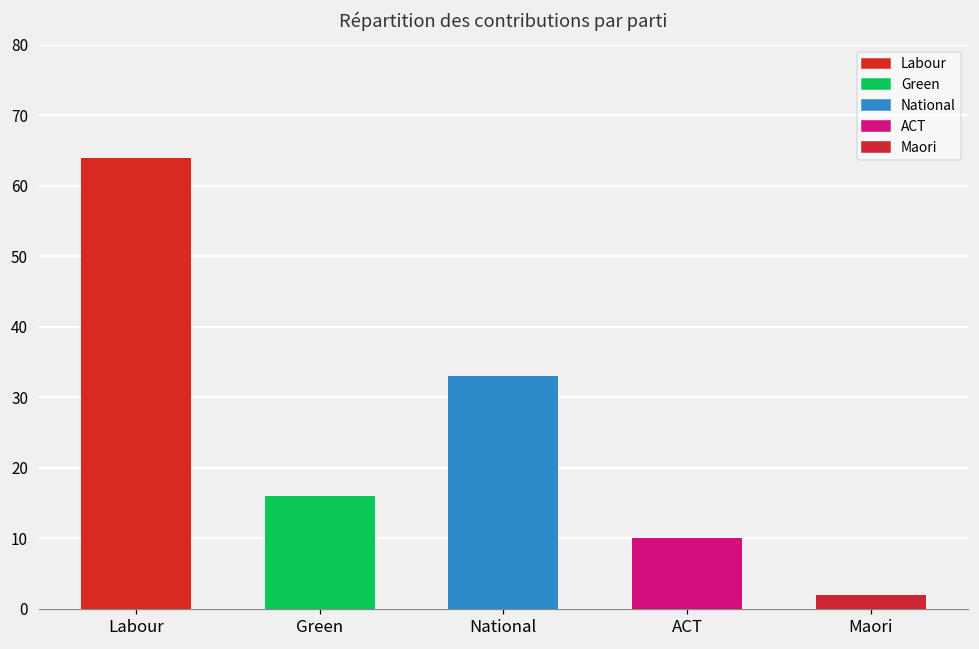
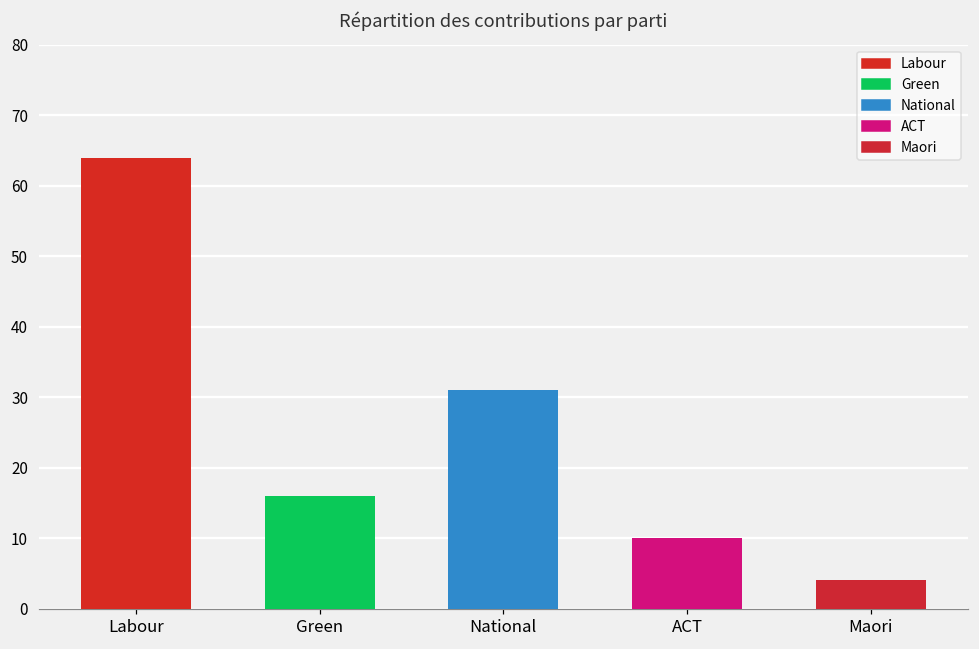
National: 33 -> 31
Maori: 2 -> 4
